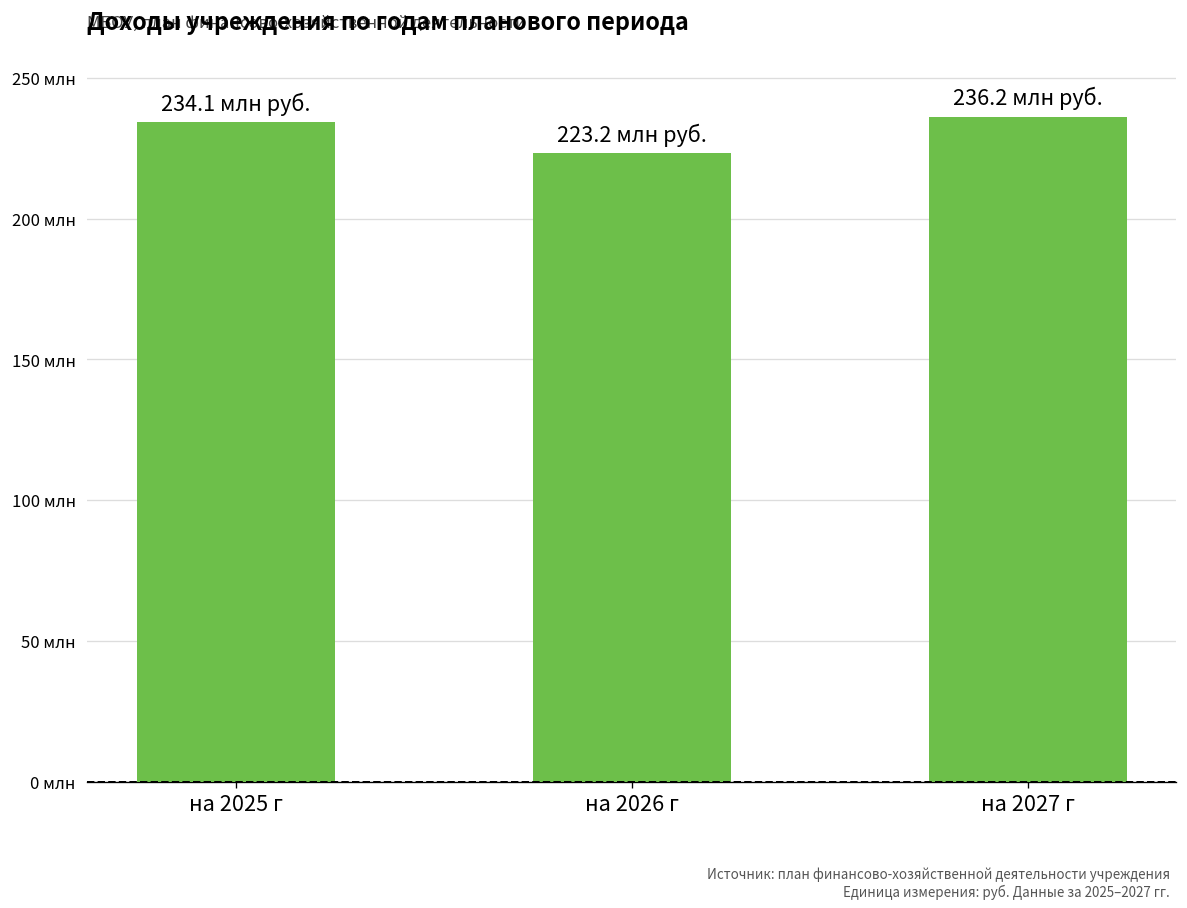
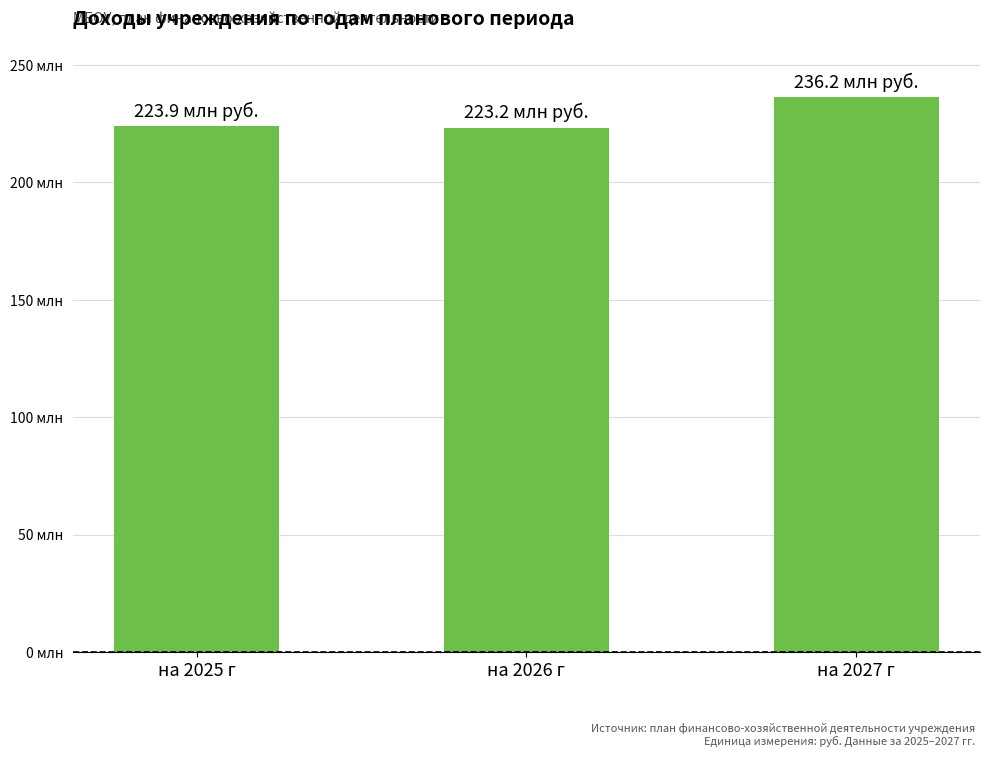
на 2025 г: 234.1 -> 223.9
